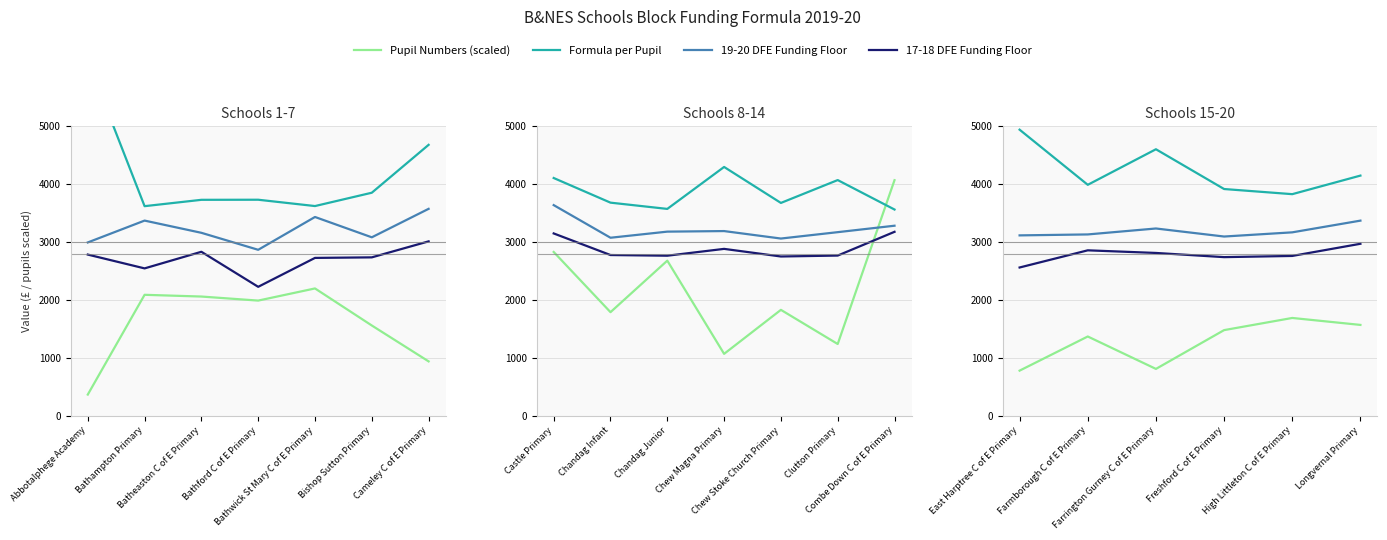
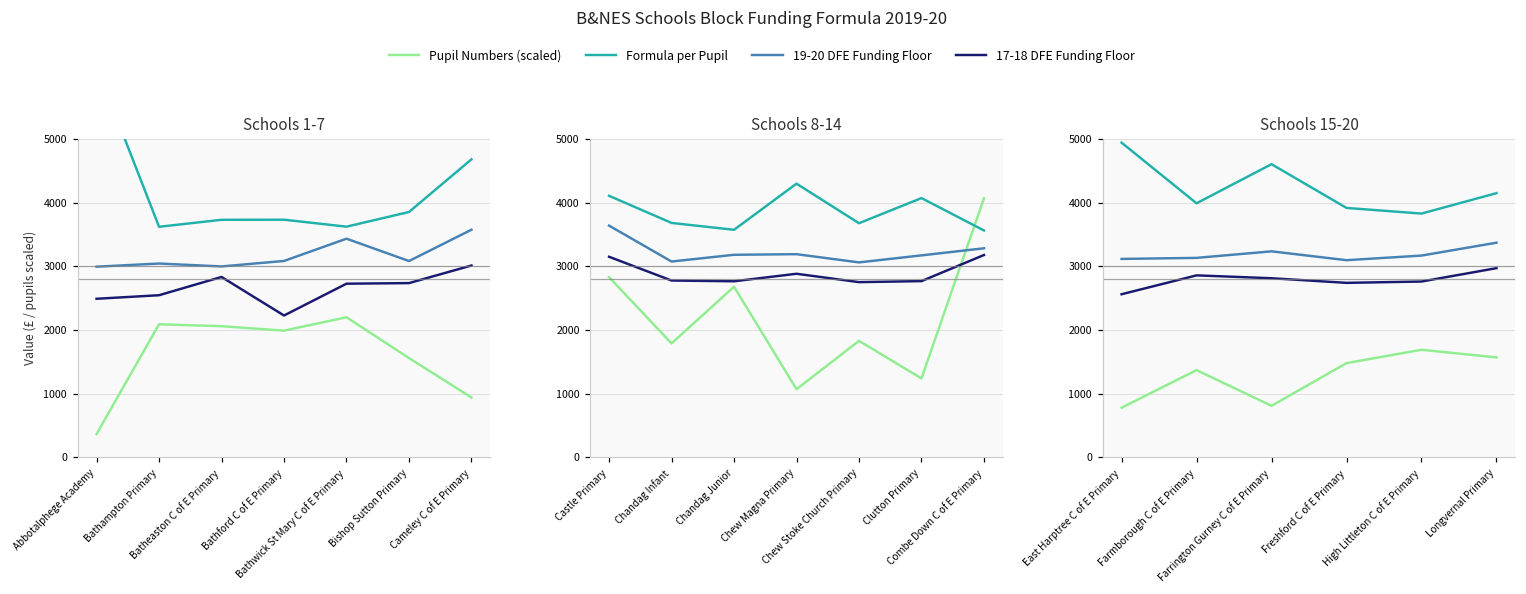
Schools 1-7, 17-18 DFE Funding Floor, Abbotalphege Academy: 2800 -> 2500
Schools 1-7, 19-20 DFE Funding Floor, Bathampton Primary: 3400 -> 3000
Schools 1-7, 19-20 DFE Funding Floor, Batheaston C of E Primary: 3200 -> 3000
Schools 1-7, 19-20 DFE Funding Floor, Bathford C of E Primary: 2900 -> 3100
